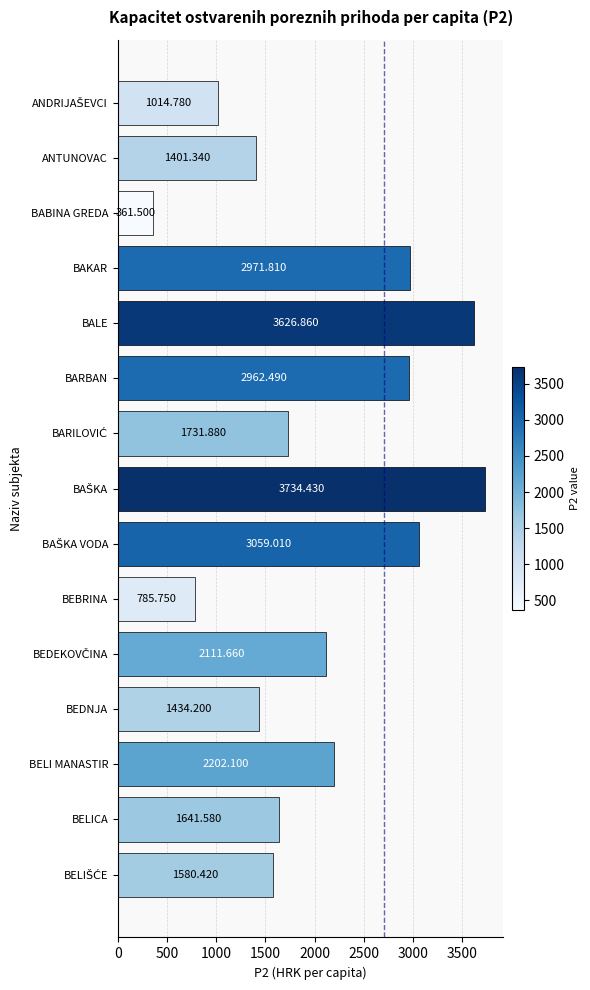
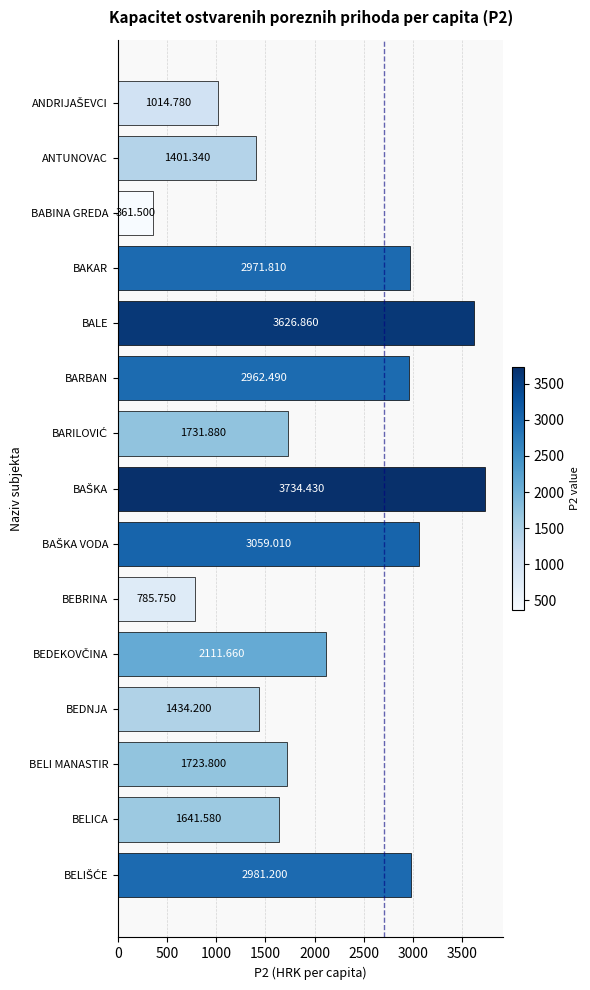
BELI MANASTIR: 2202.100 -> 1723.800
BELIŠĆE: 1580.420 -> 2981.200
